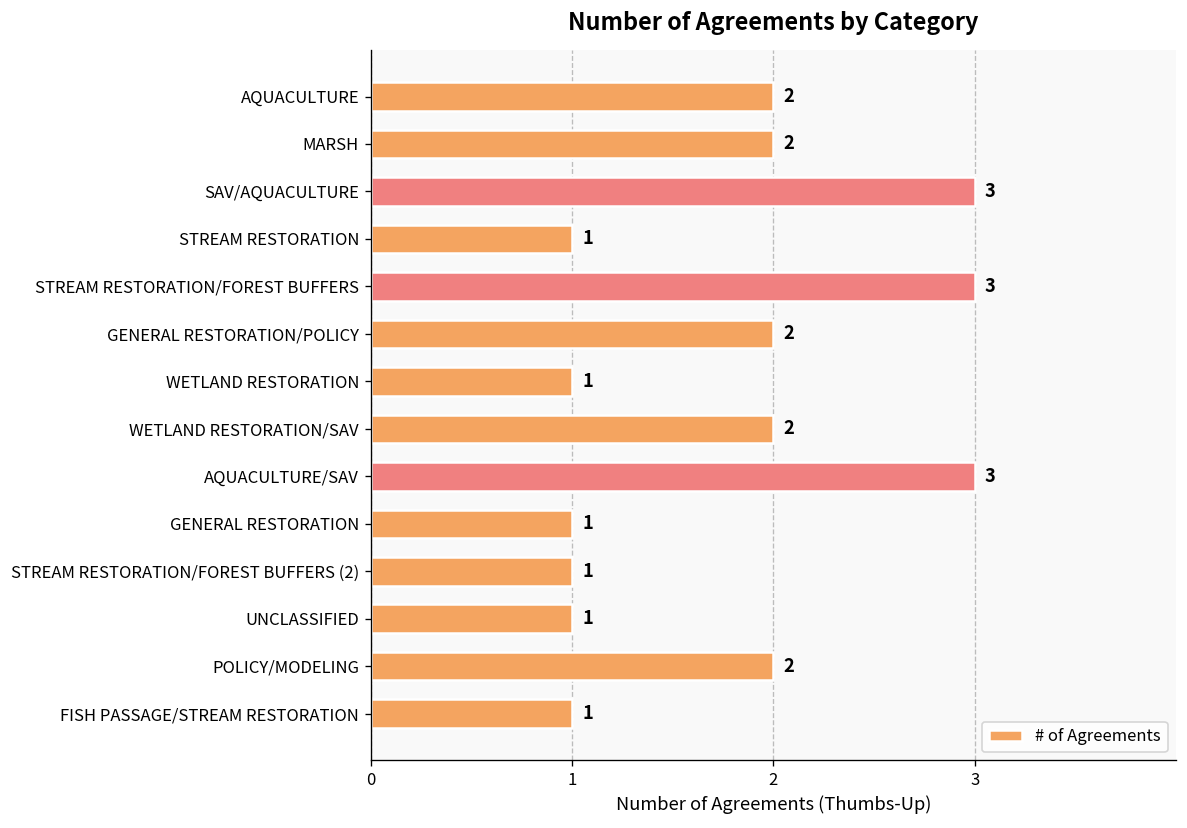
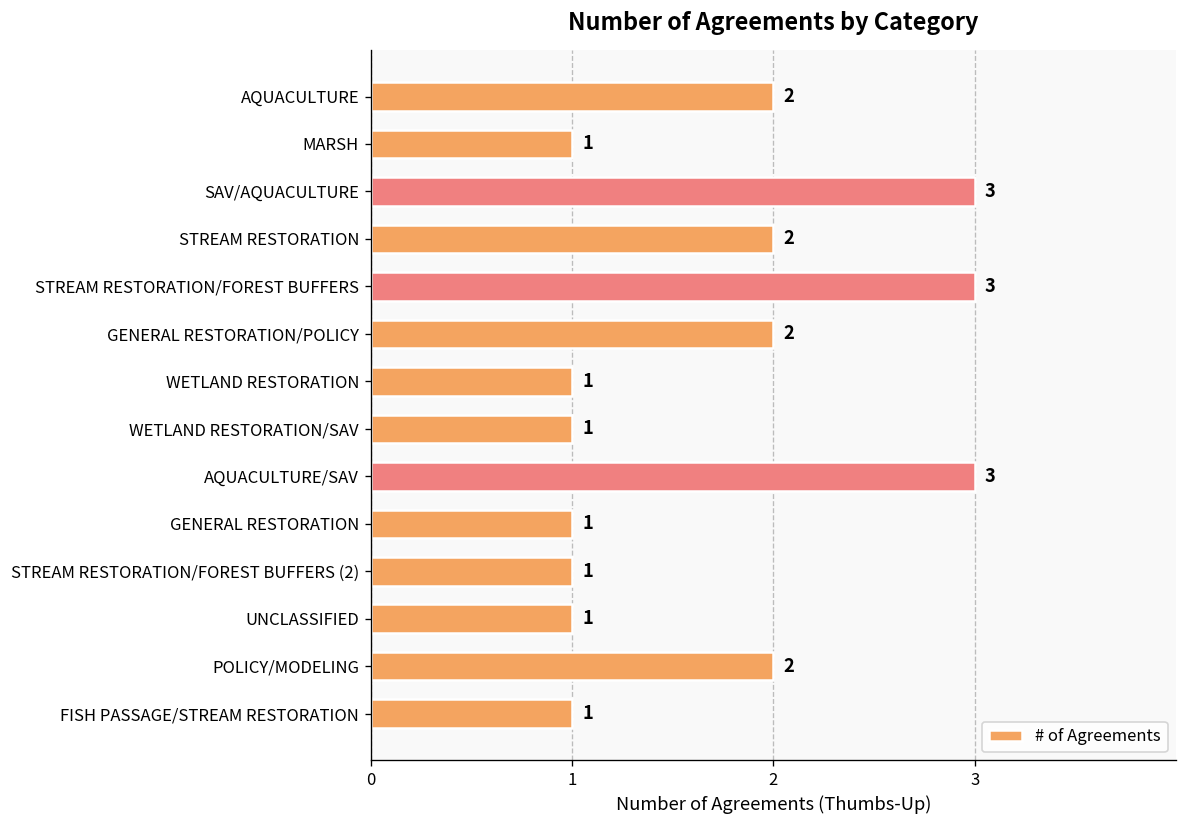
MARSH: 2 -> 1
STREAM RESTORATION: 1 -> 2
WETLAND RESTORATION/SAV: 2 -> 1
